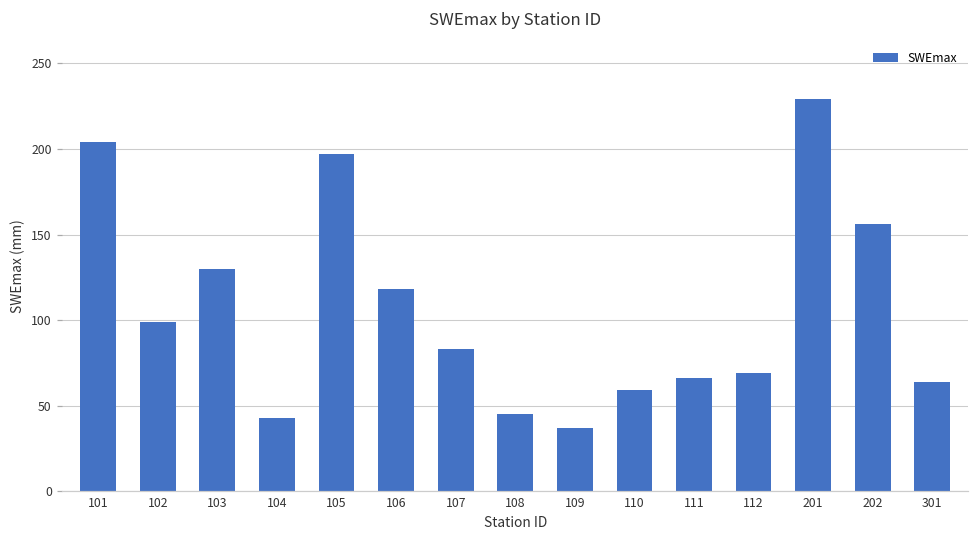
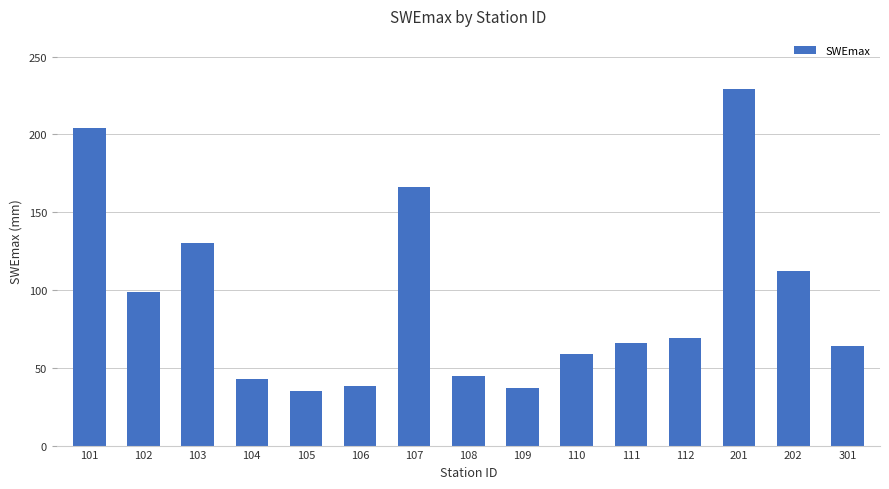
105: 197 -> 35
106: 118 -> 38
107: 83 -> 166
202: 156 -> 112
